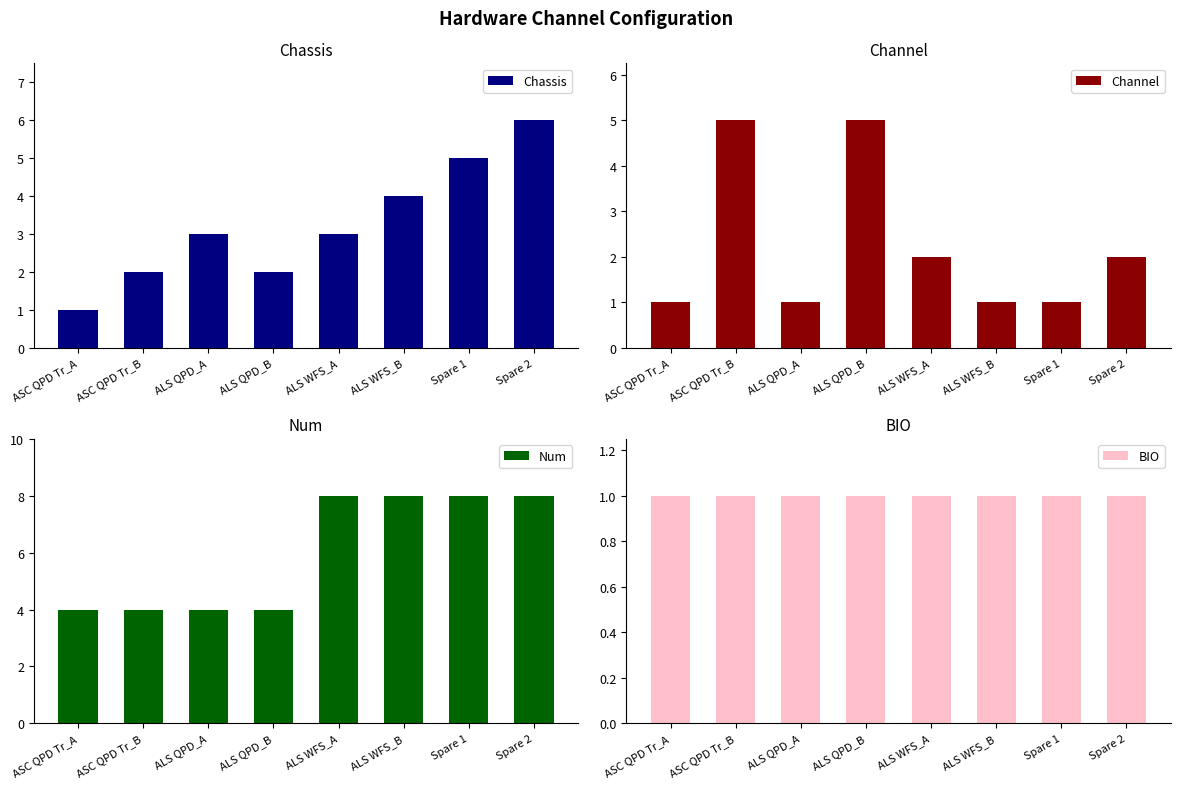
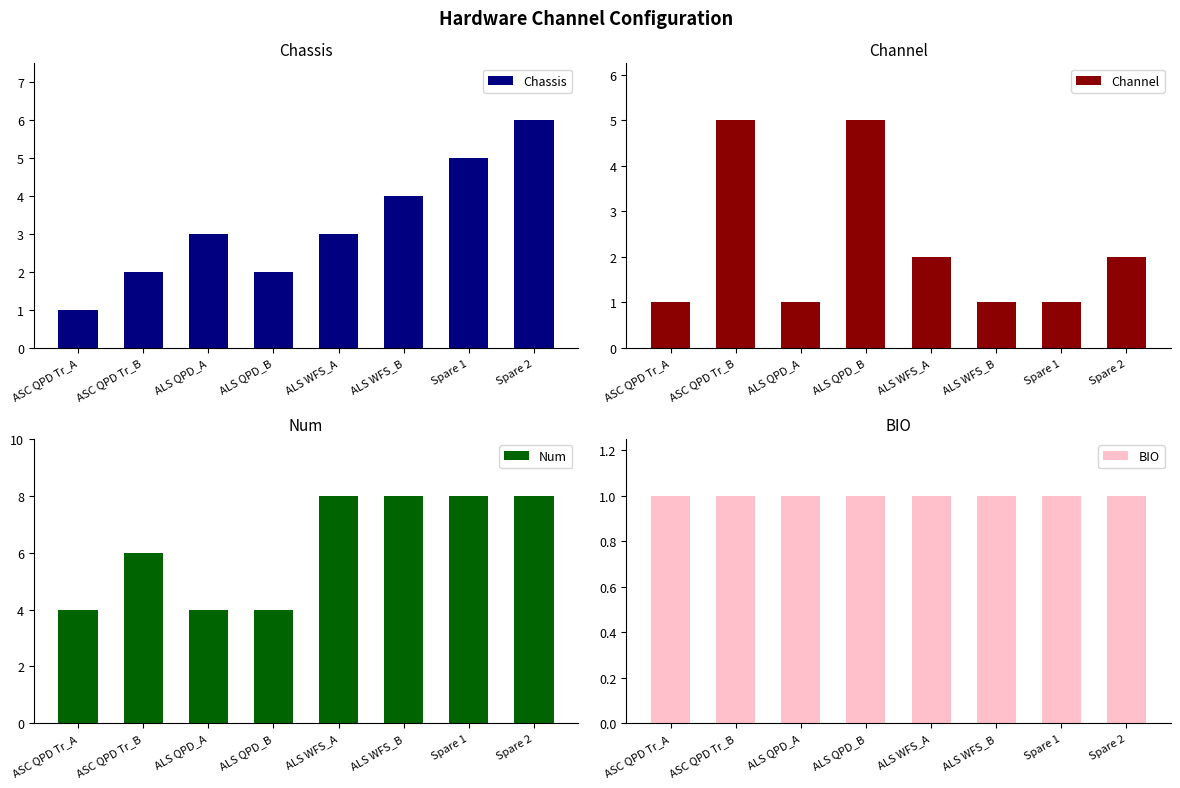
Num, ASC QPD Tr_B: 4 -> 6
